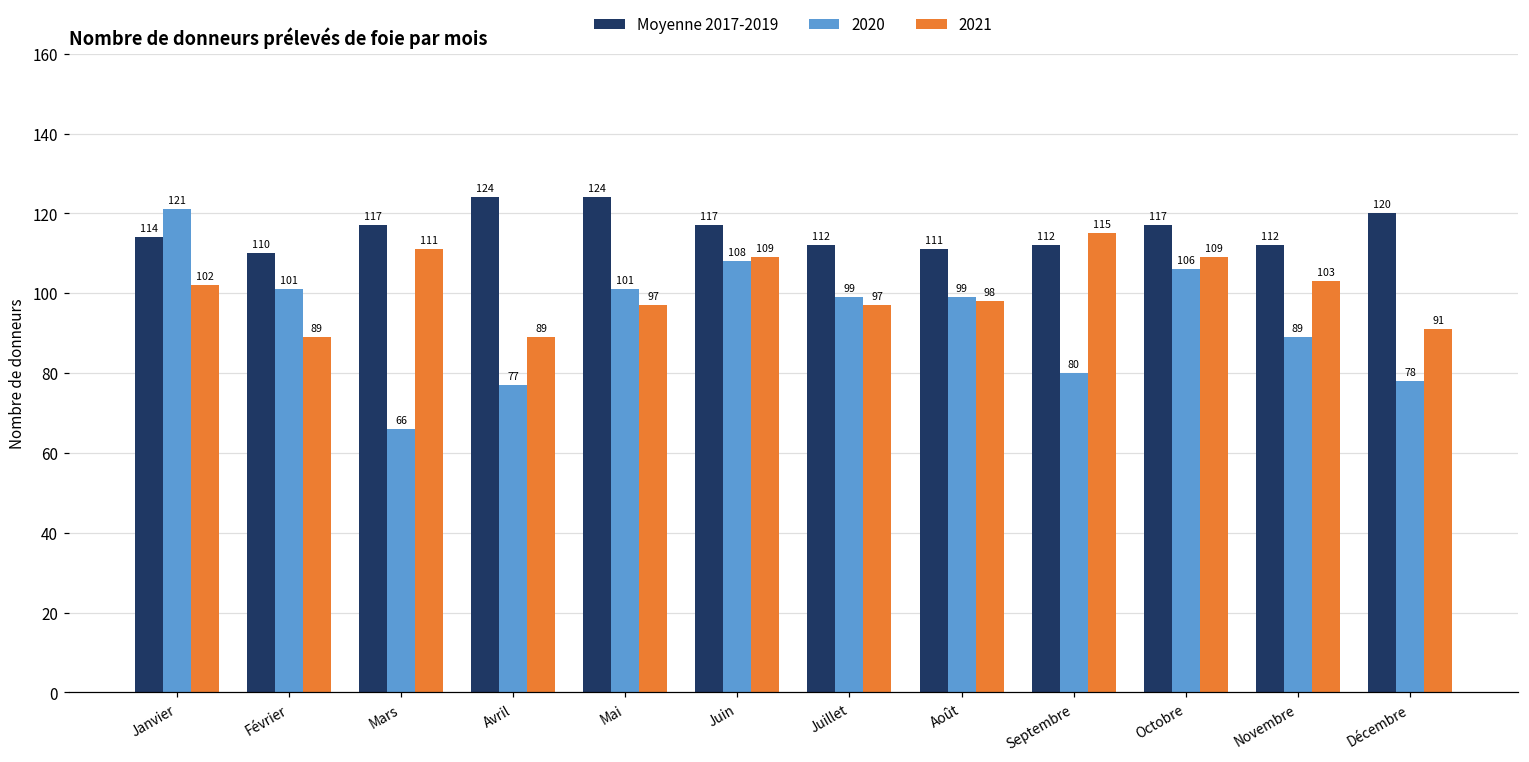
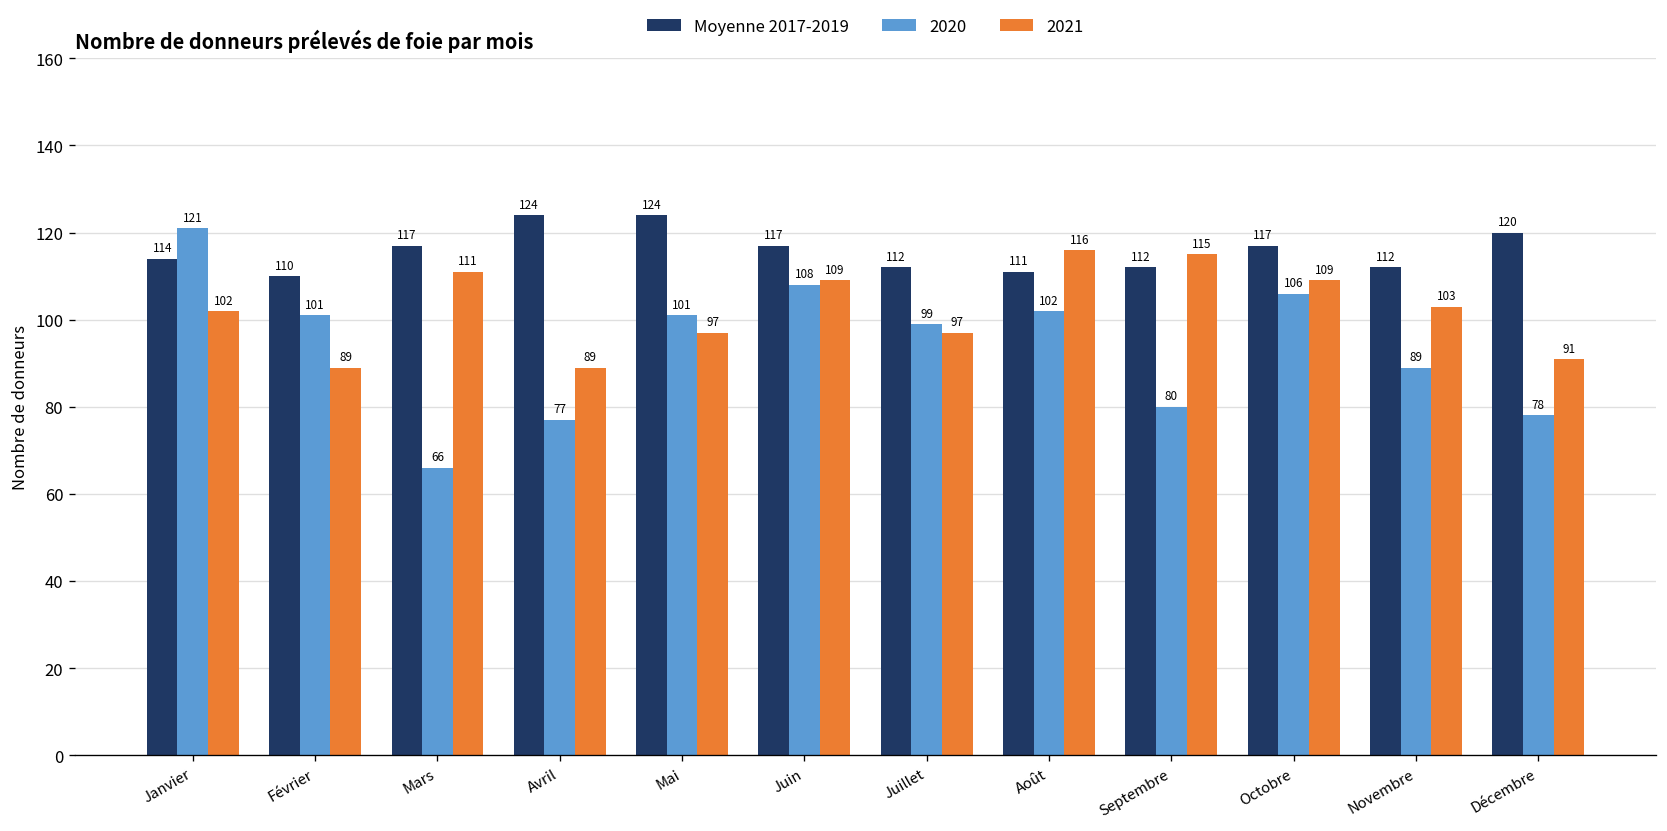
2020, Août: 99 -> 102
2021, Août: 98 -> 116
